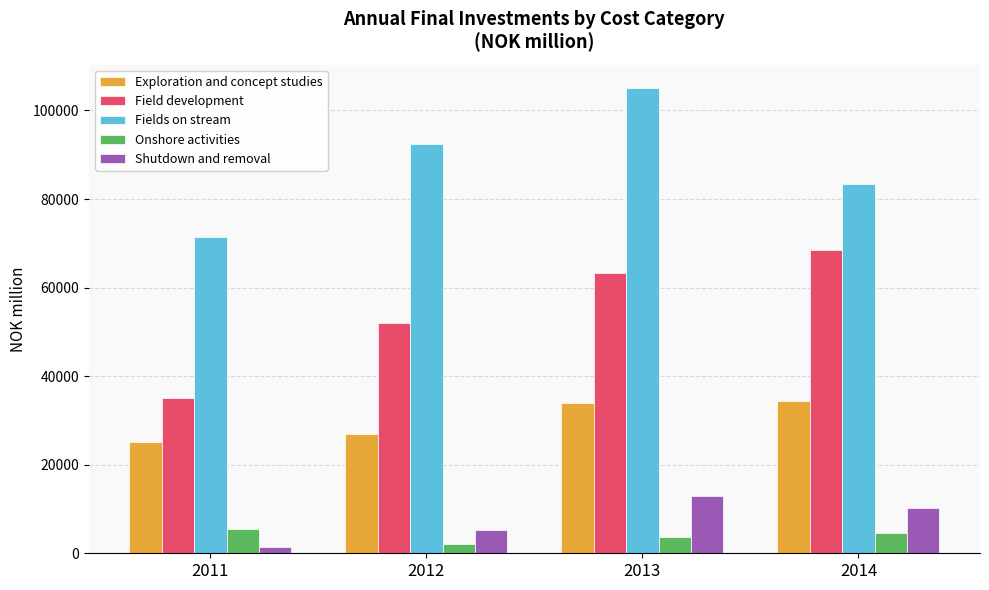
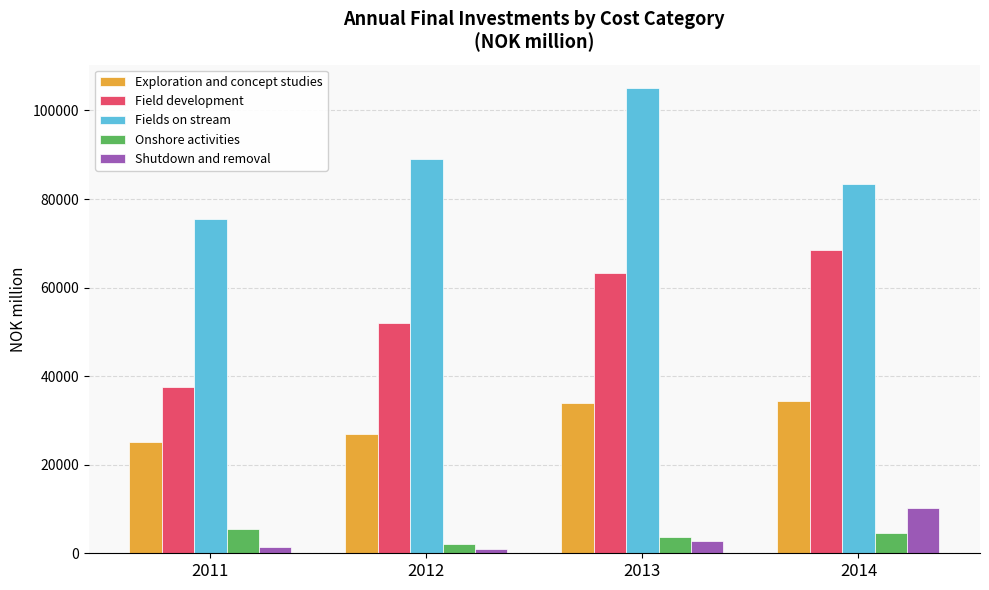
Field development, 2011: 35000 -> 37000
Fields on stream, 2011: 71000 -> 76000
Fields on stream, 2012: 92000 -> 89000
Shutdown and removal, 2012: 5000 -> 1000
Shutdown and removal, 2013: 13000 -> 3000
